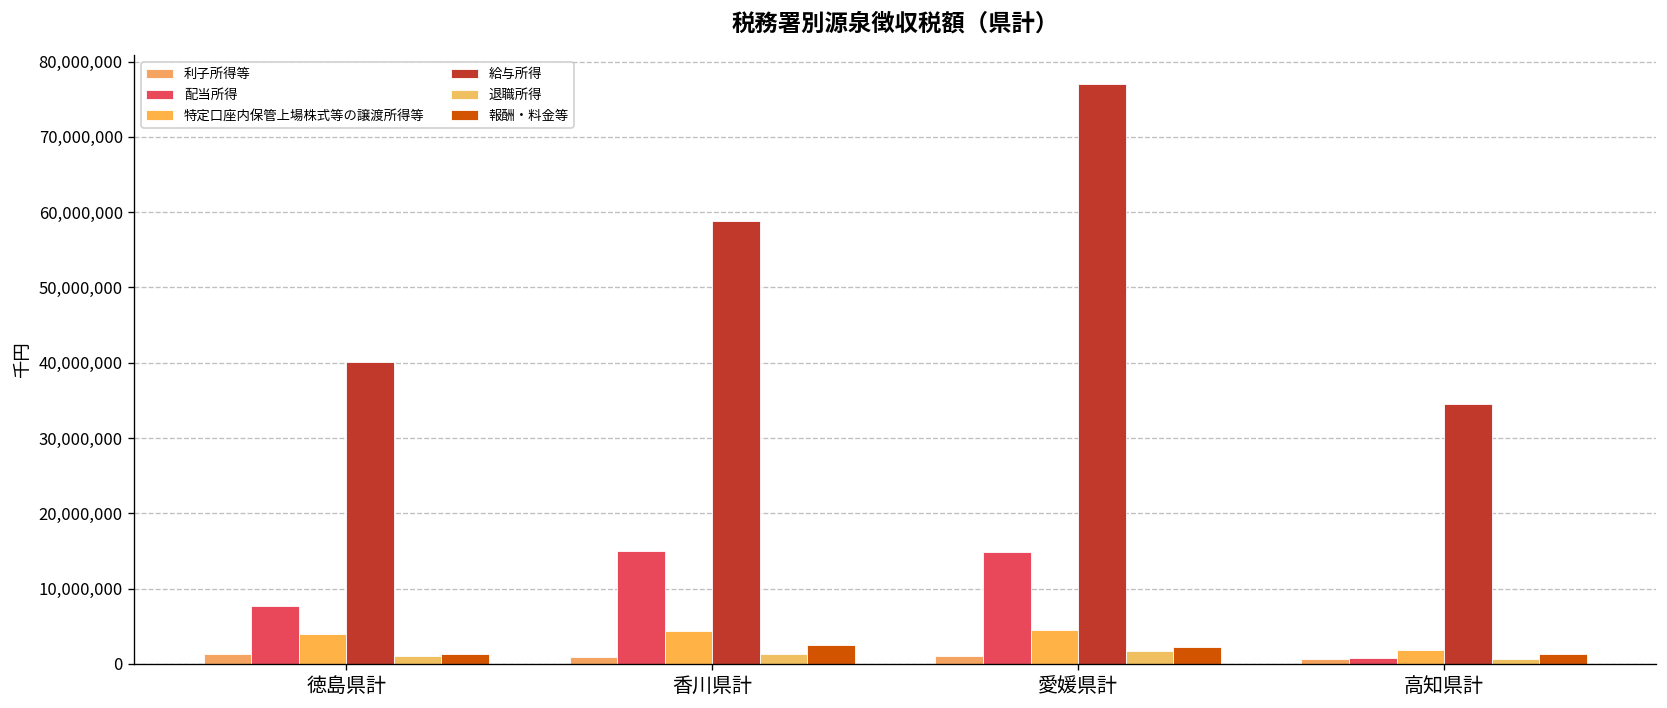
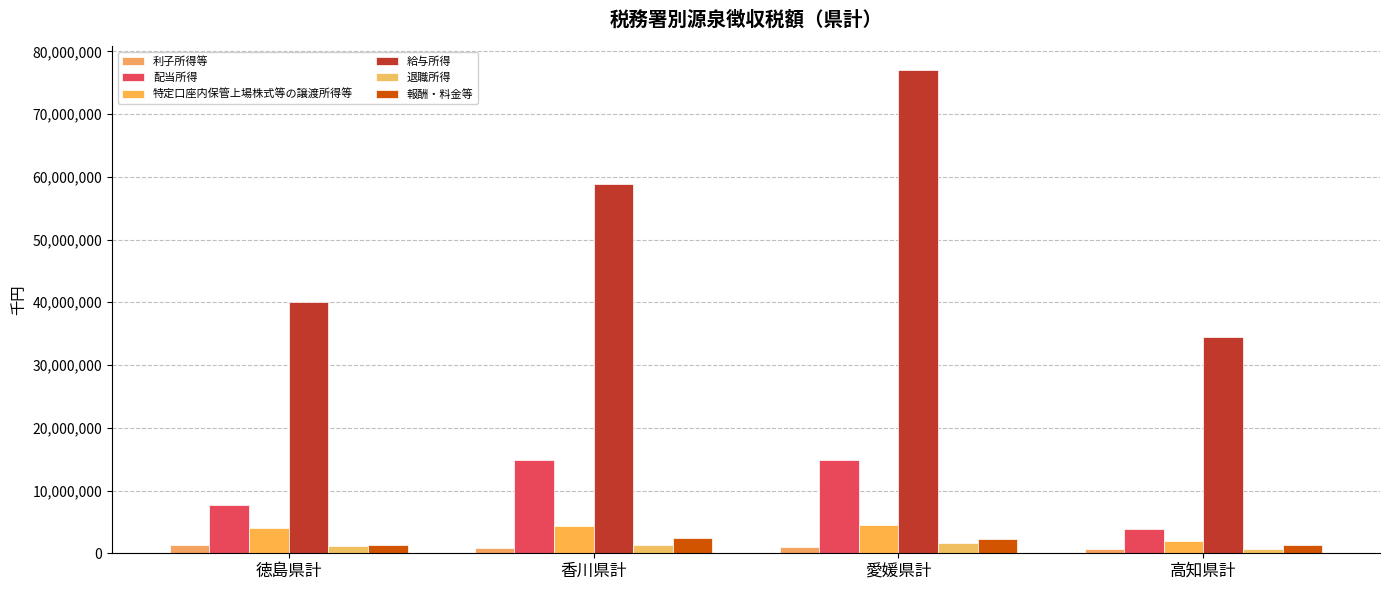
配当所得, 高知県計: 1,000,000 -> 4,000,000
